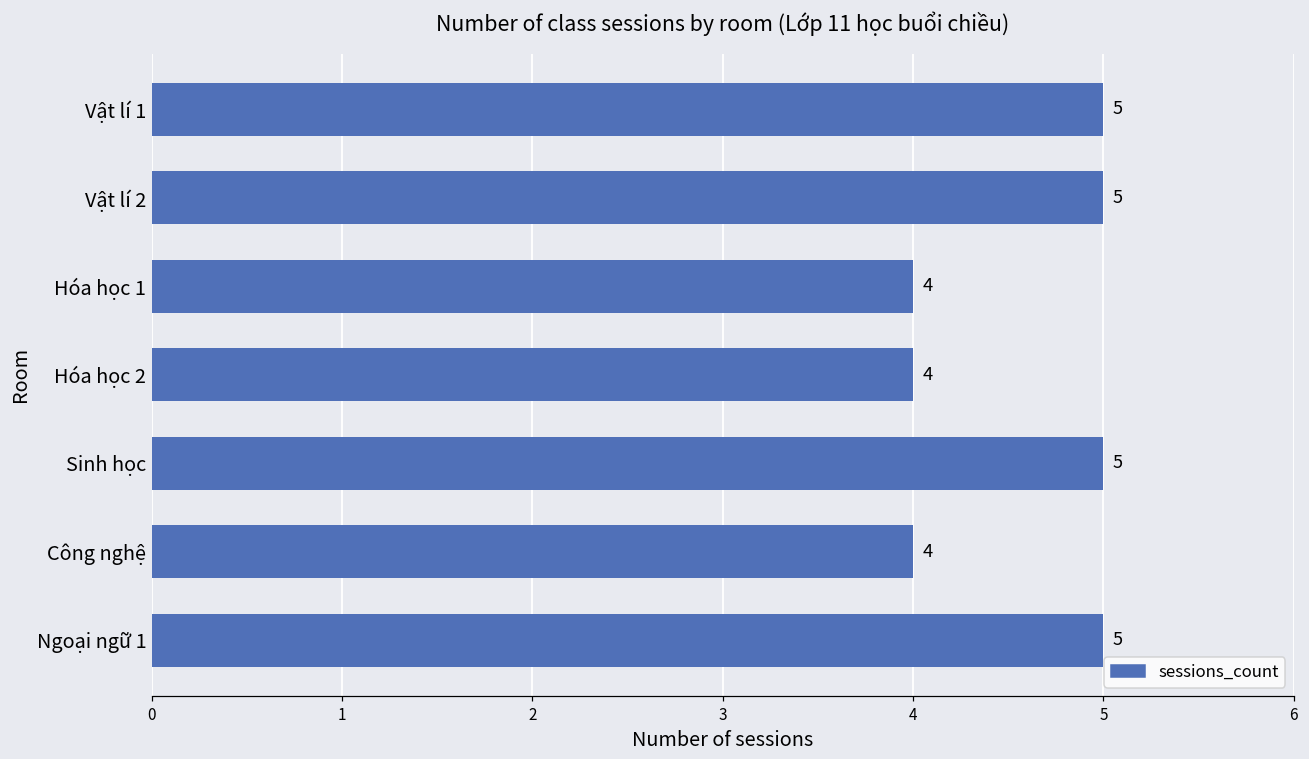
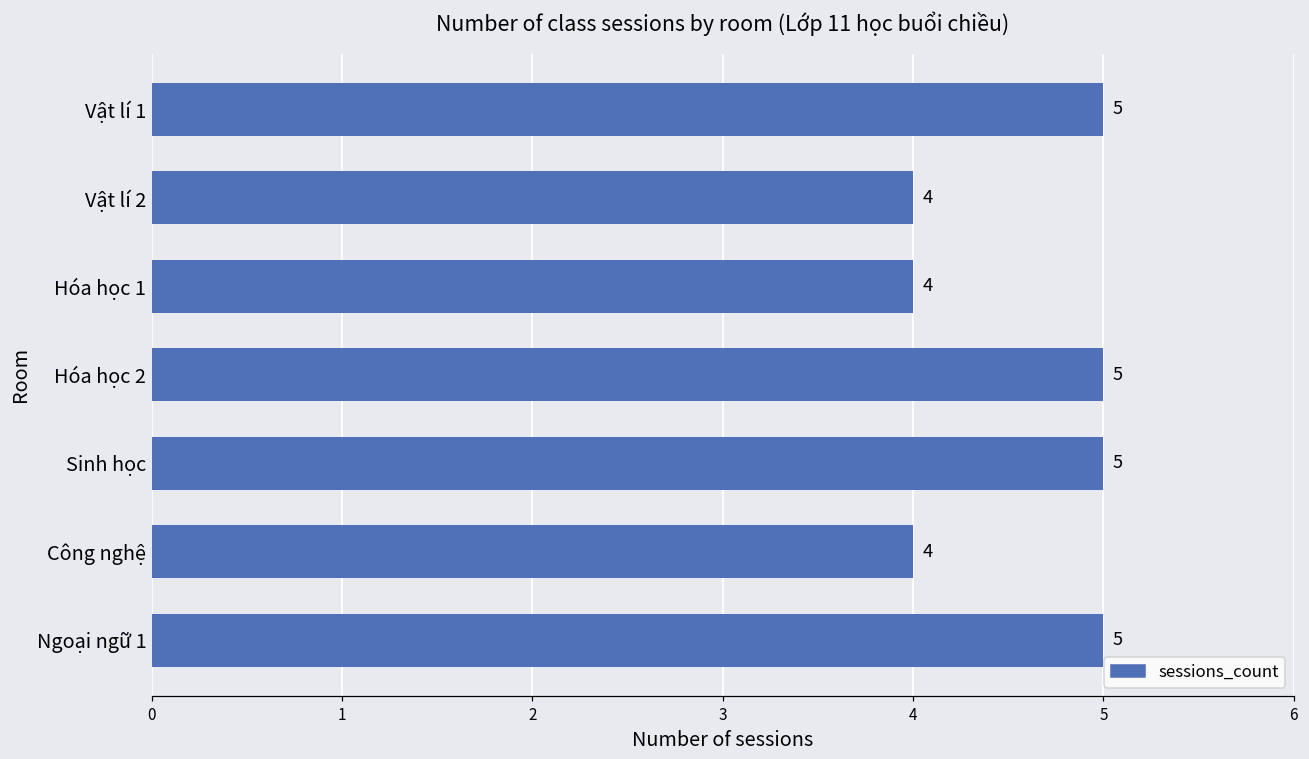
Vật lí 2: 5 -> 4
Hóa học 2: 4 -> 5
